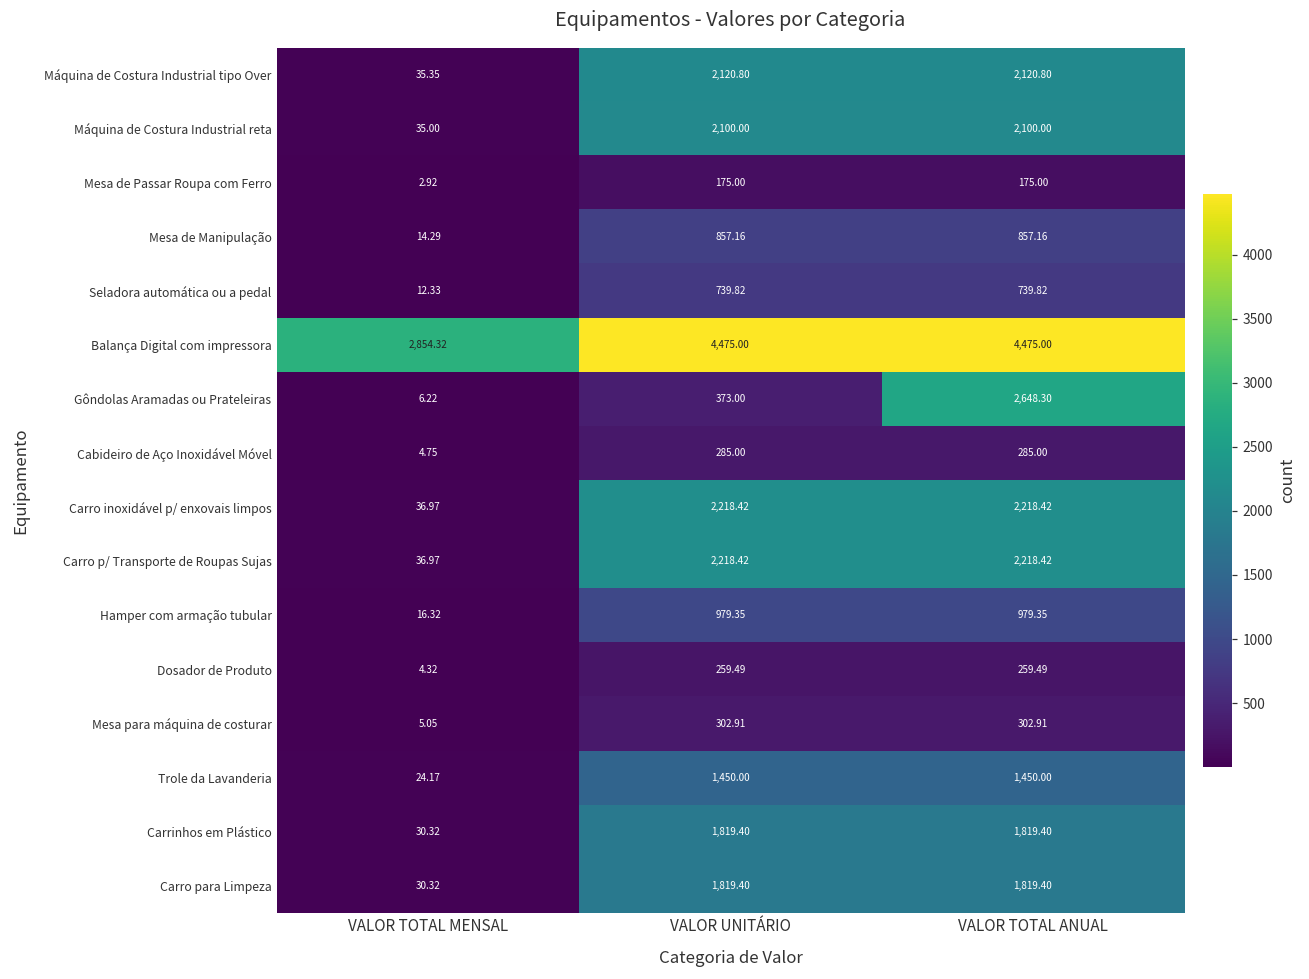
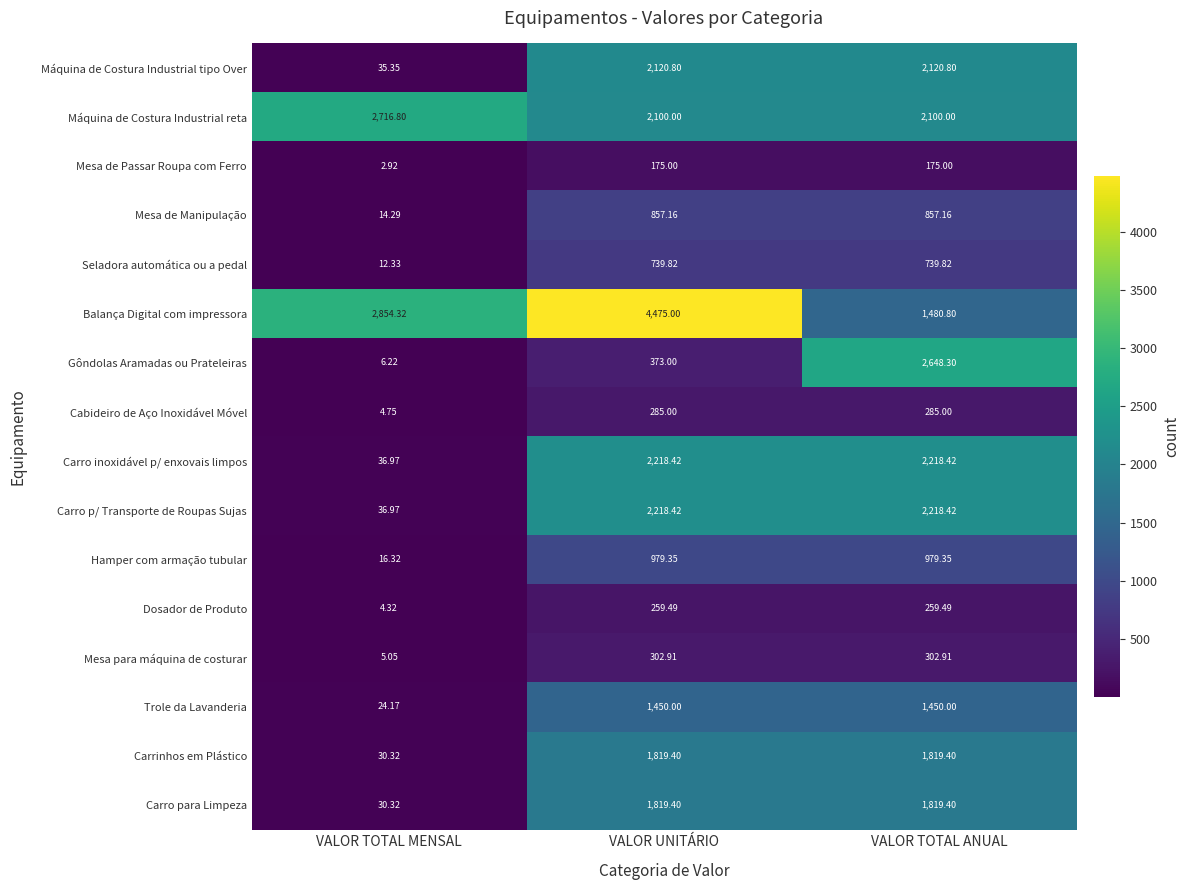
Máquina de Costura Industrial reta, VALOR TOTAL MENSAL: 35.00 -> 2,716.80
Balança Digital com impressora, VALOR TOTAL ANUAL: 4,475.00 -> 1,480.80
